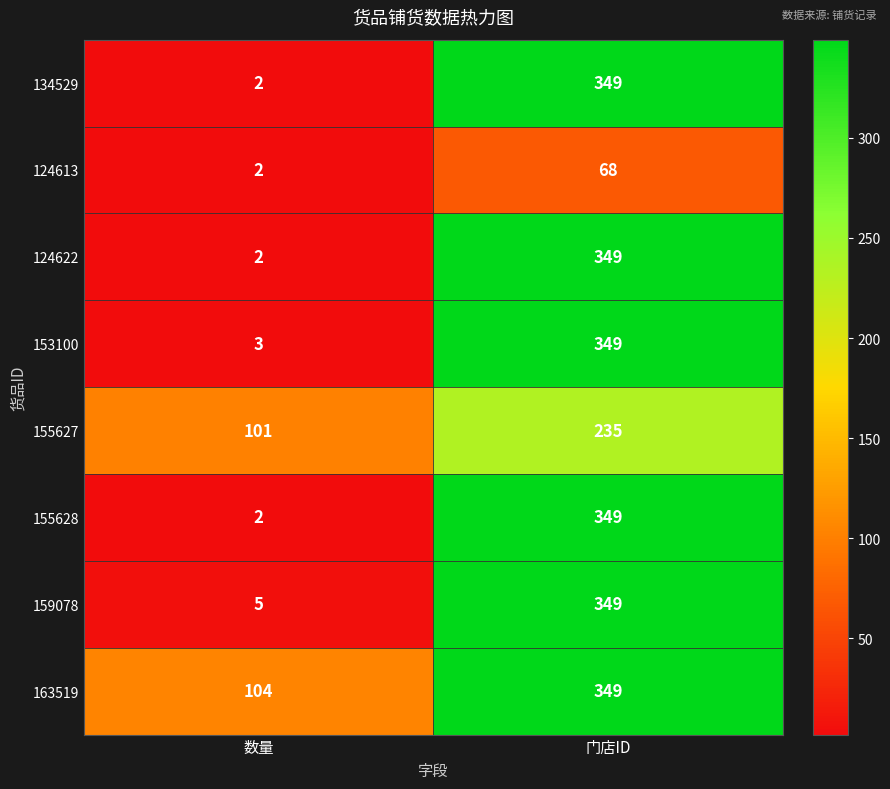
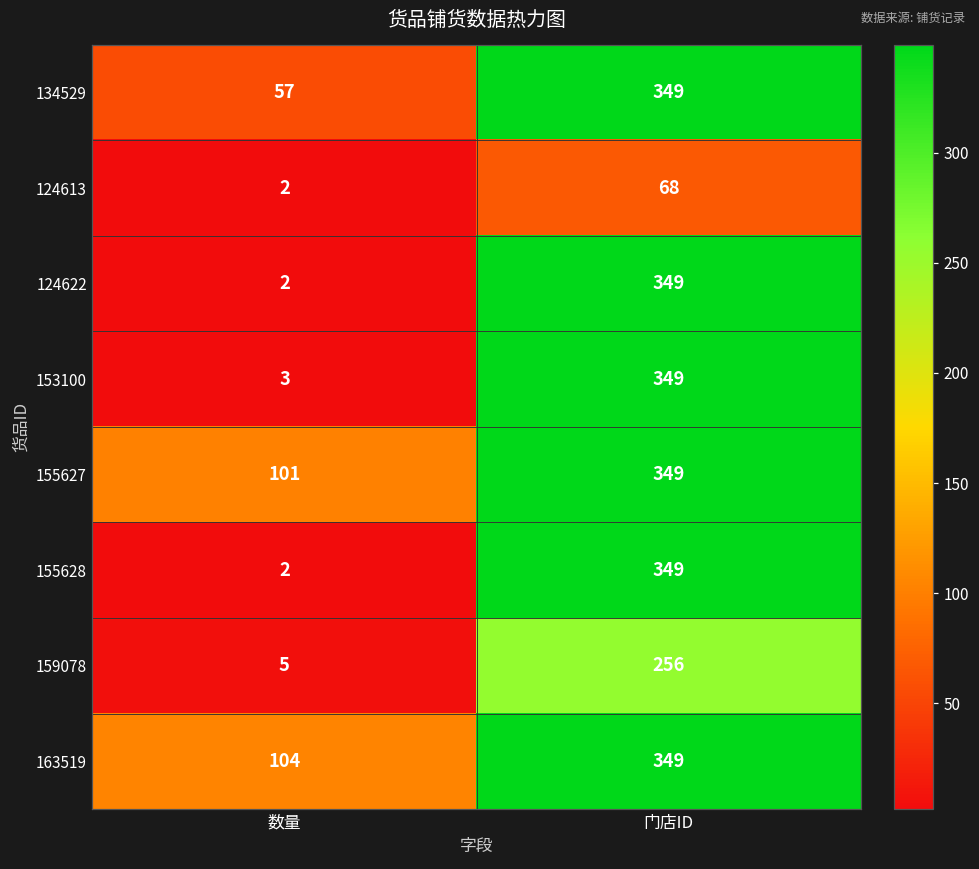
134529, 数量: 2 -> 57
155627, 门店ID: 235 -> 349
159078, 门店ID: 349 -> 256
